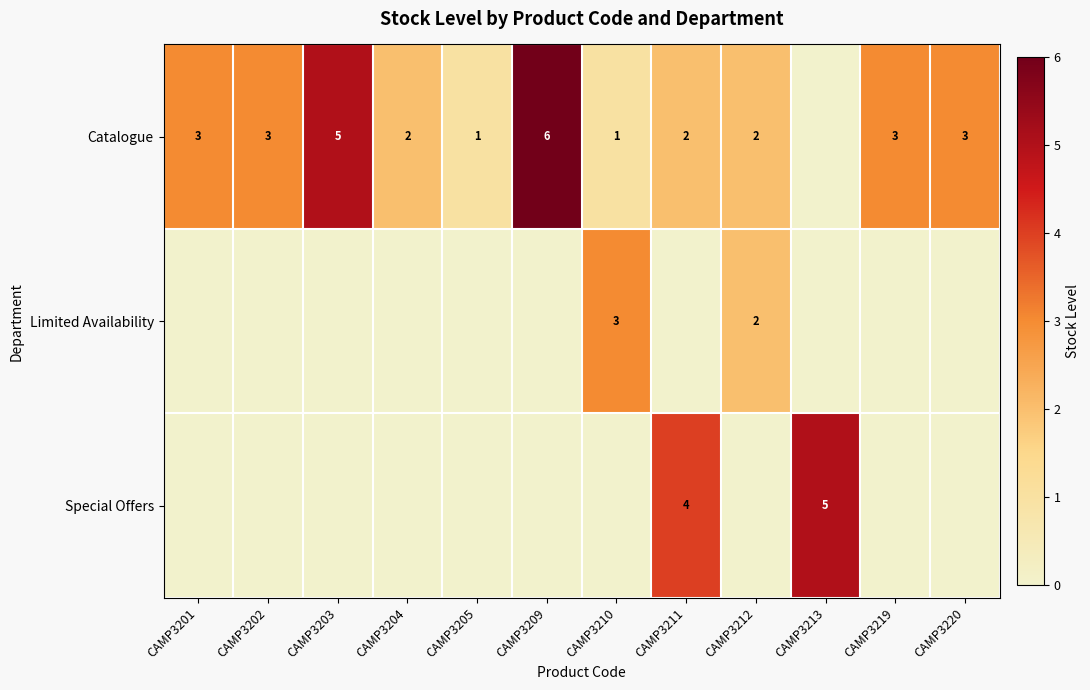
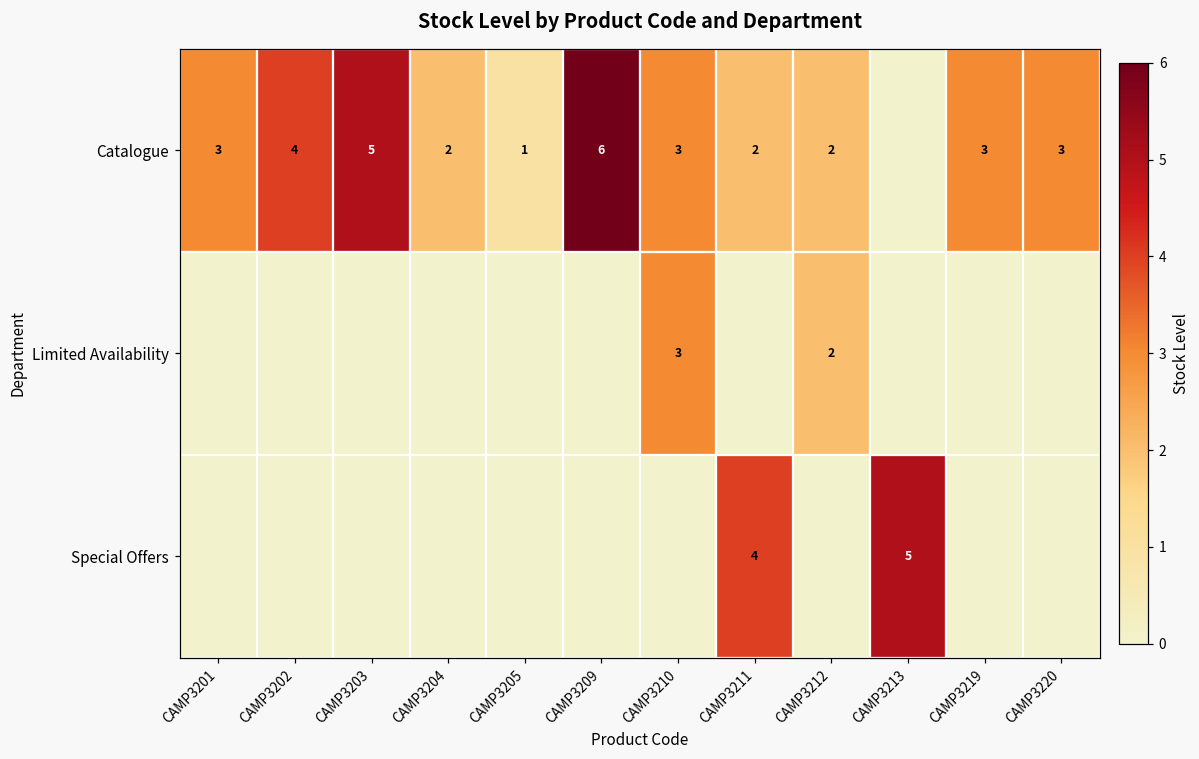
Catalogue, CAMP3202: 3 -> 4
Catalogue, CAMP3210: 1 -> 3
